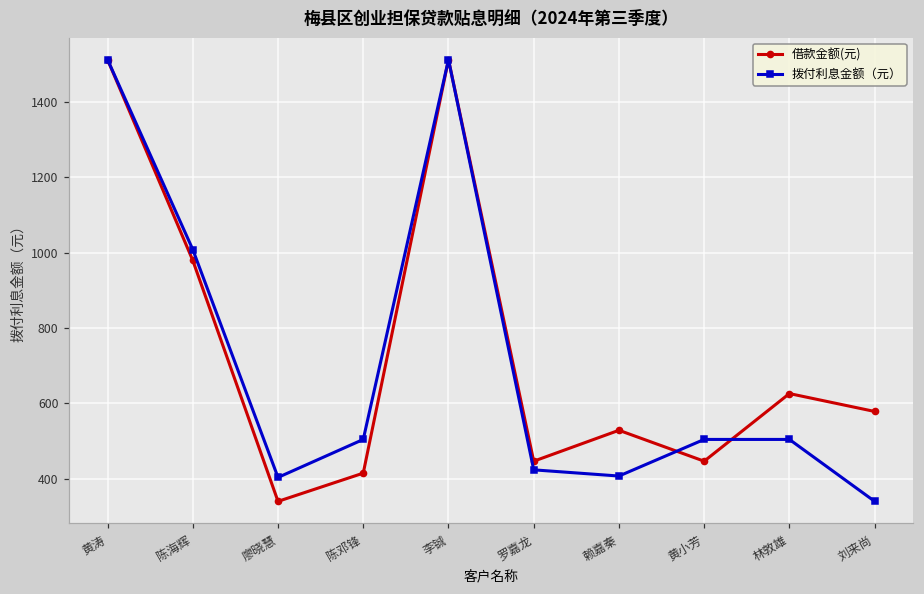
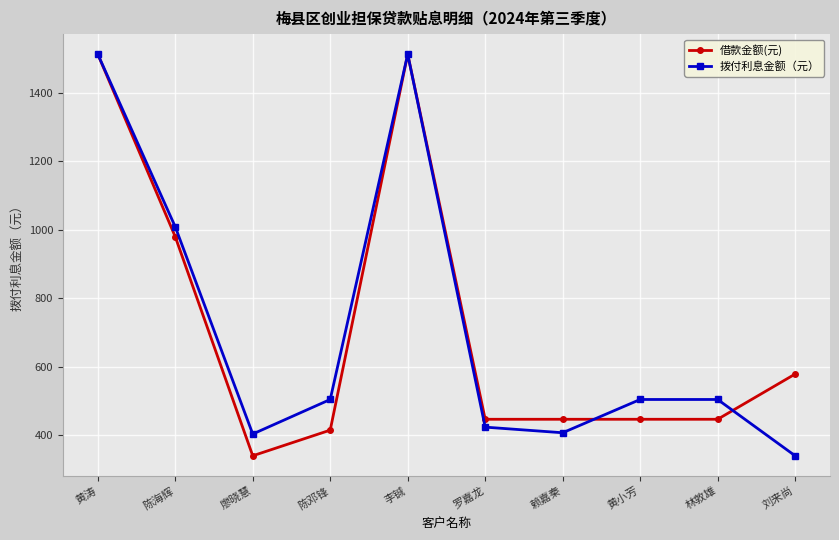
借款金额(元), 赖嘉秦: 530 -> 450
借款金额(元), 林敦雄: 630 -> 450
